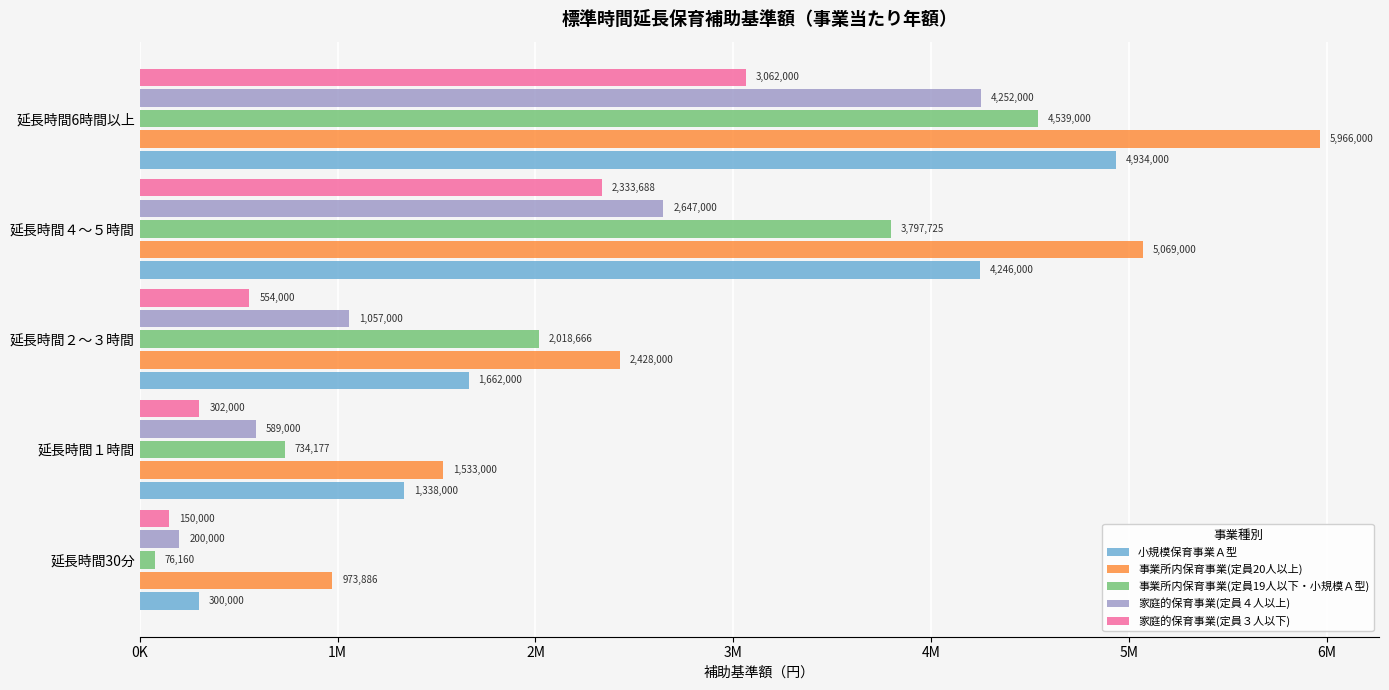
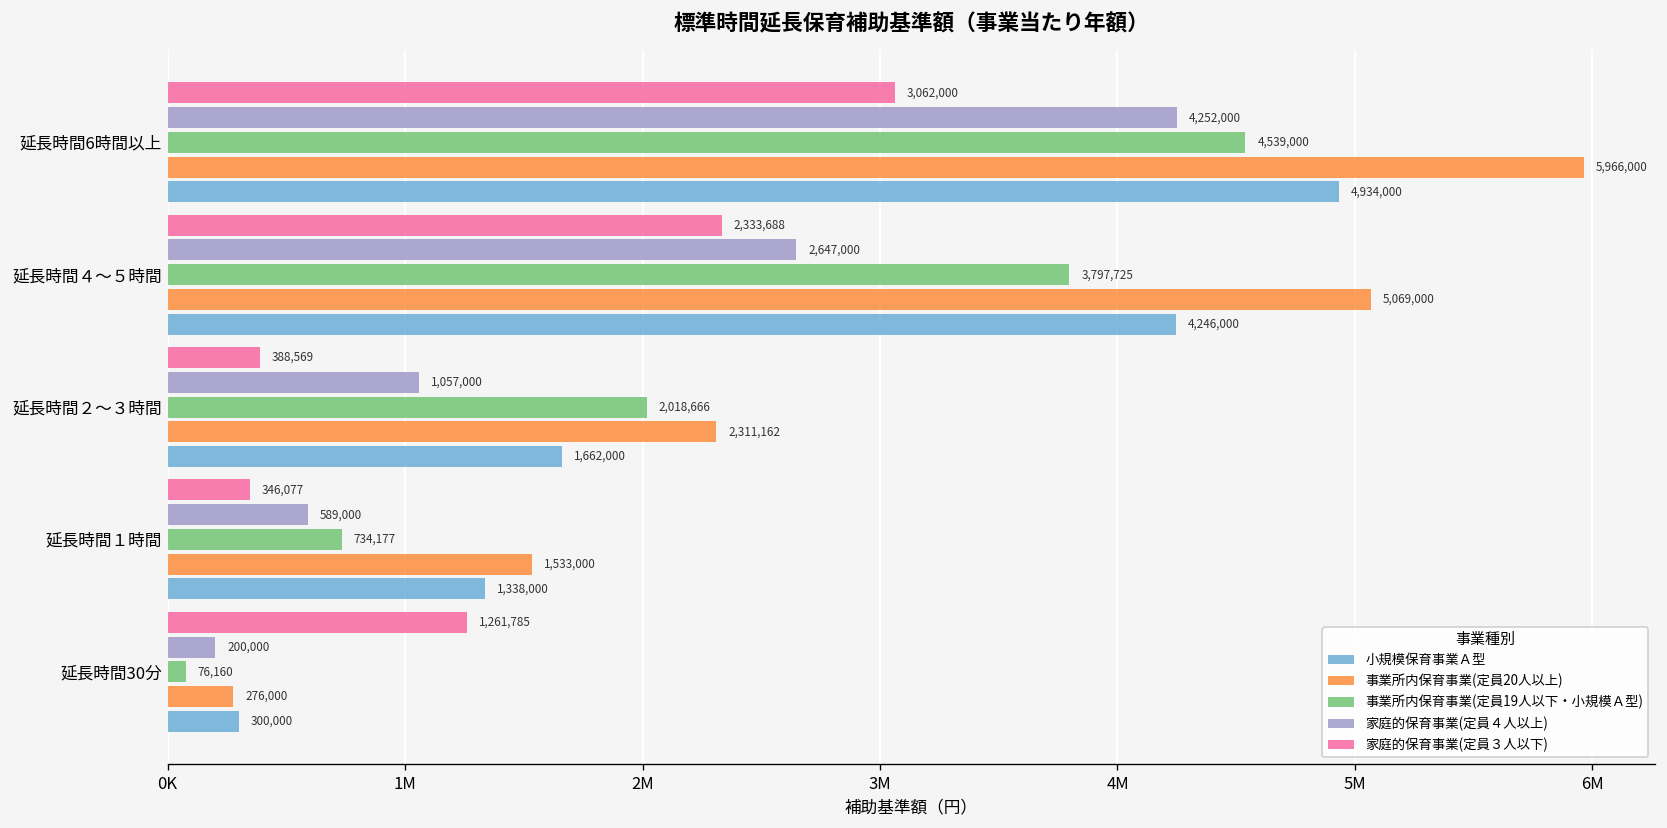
家庭的保育事業(定員３人以下), 延長時間２～３時間: 554,000 -> 388,569
事業所内保育事業(定員20人以上), 延長時間２～３時間: 2,428,000 -> 2,311,162
家庭的保育事業(定員３人以下), 延長時間１時間: 302,000 -> 346,077
家庭的保育事業(定員３人以下), 延長時間30分: 150,000 -> 1,261,785
事業所内保育事業(定員20人以上), 延長時間30分: 973,886 -> 276,000
